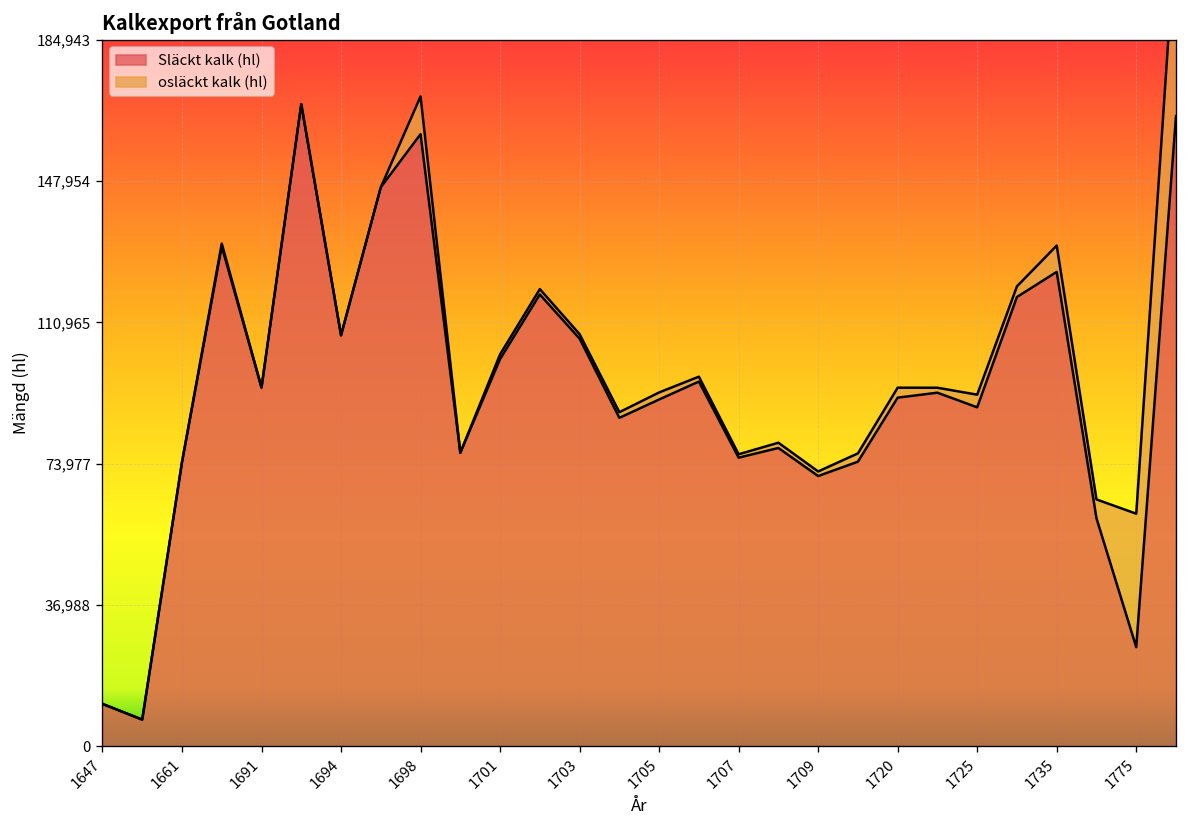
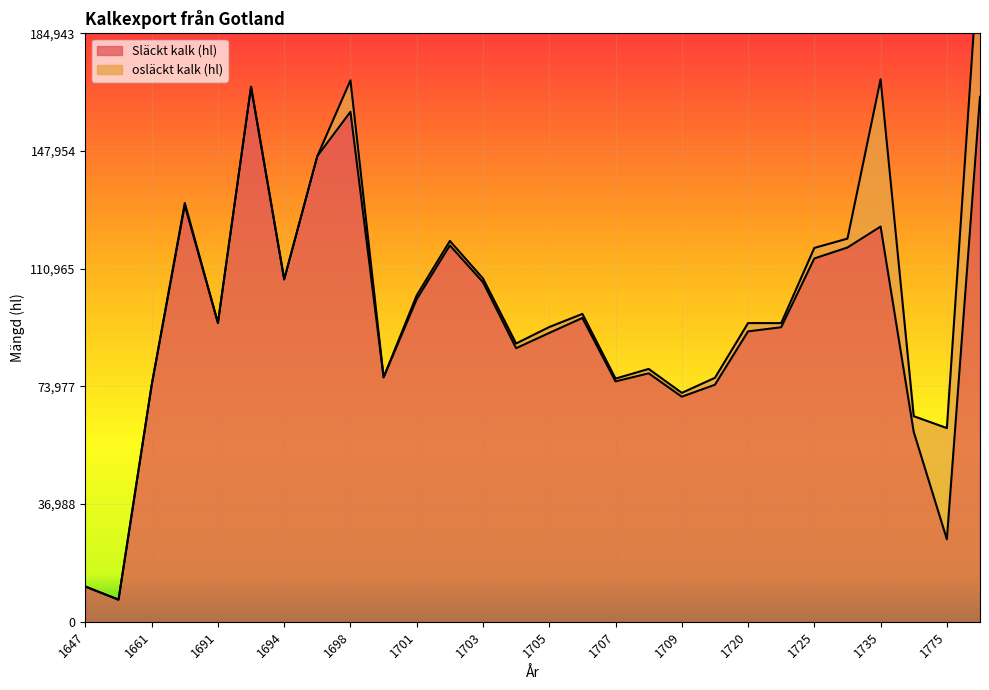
Släckt kalk (hl), 1725: 89,000 -> 114,000
osläckt kalk (hl), 1735: 7,000 -> 46,000
